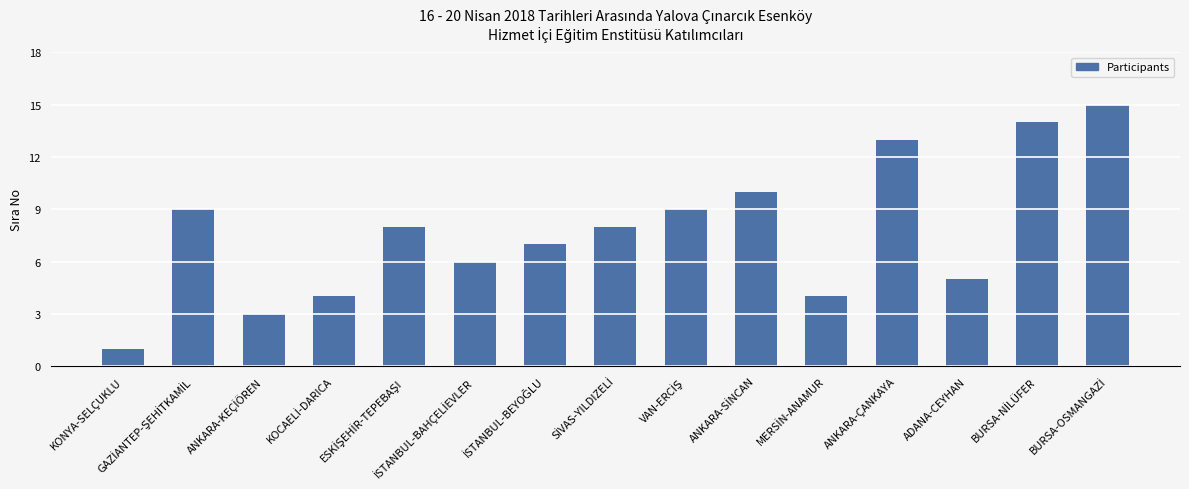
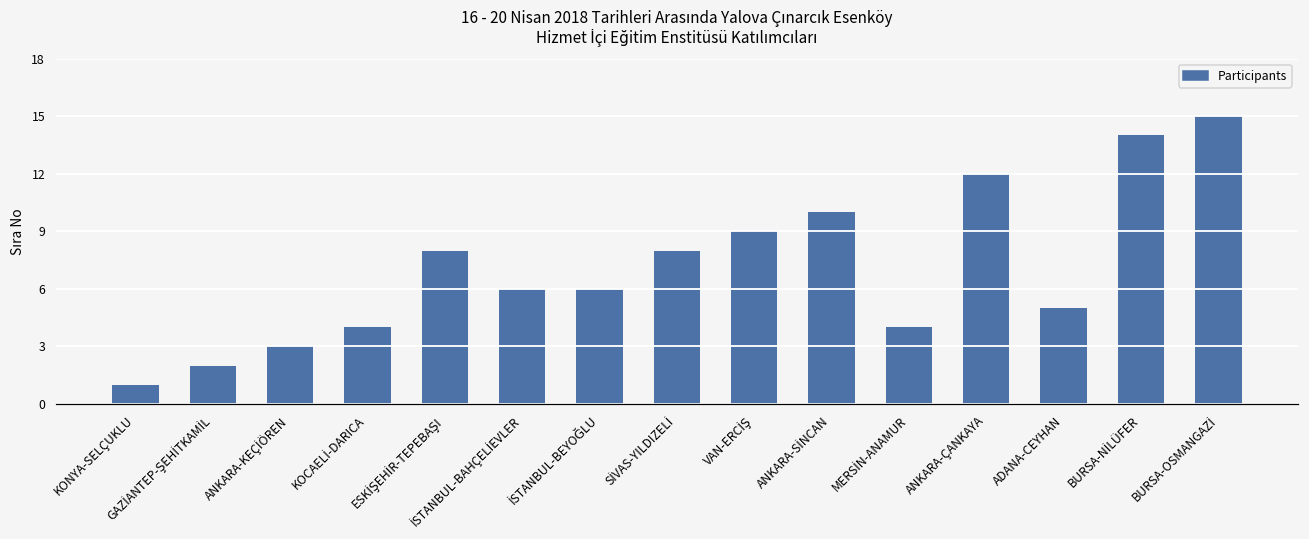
GAZİANTEP-ŞEHİTKAMİL: 9 -> 2
İSTANBUL-BEYOĞLU: 7 -> 6
ANKARA-ÇANKAYA: 13 -> 12
